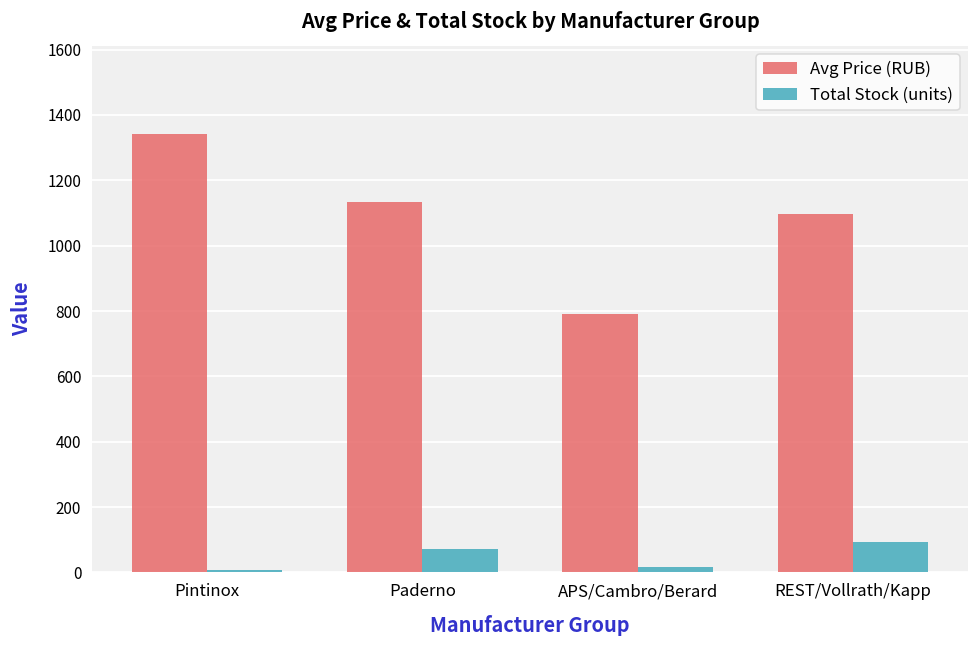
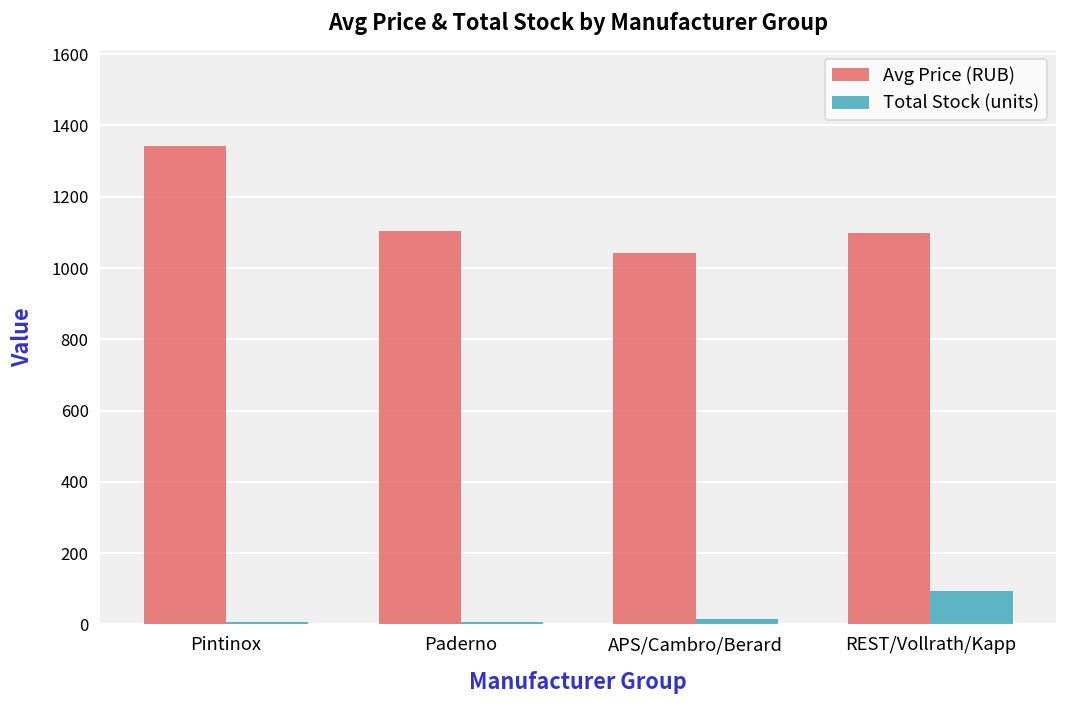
Avg Price (RUB), Paderno: 1130 -> 1100
Total Stock (units), Paderno: 70 -> 10
Avg Price (RUB), APS/Cambro/Berard: 790 -> 1040
